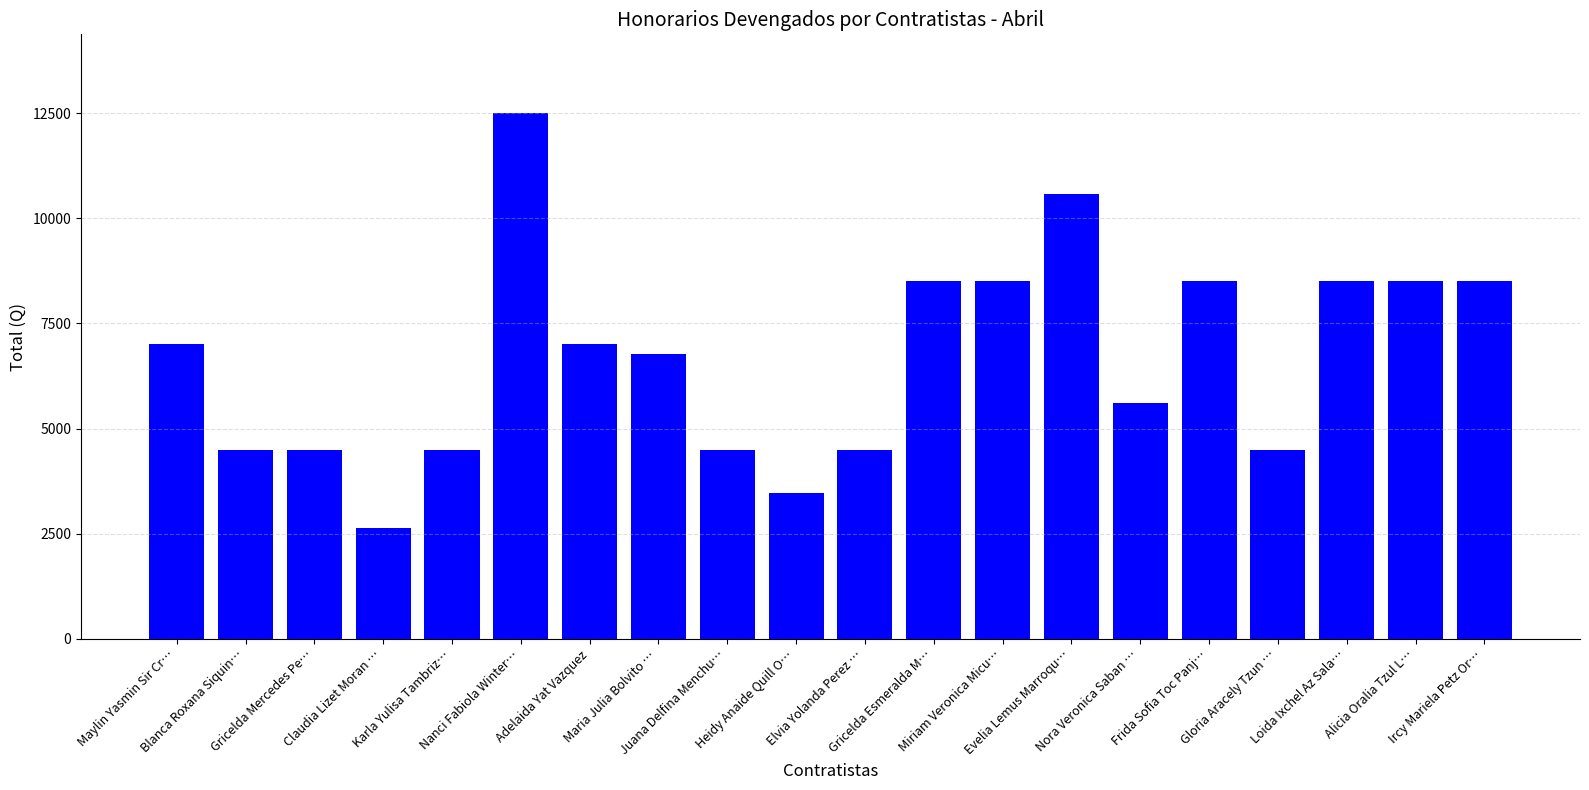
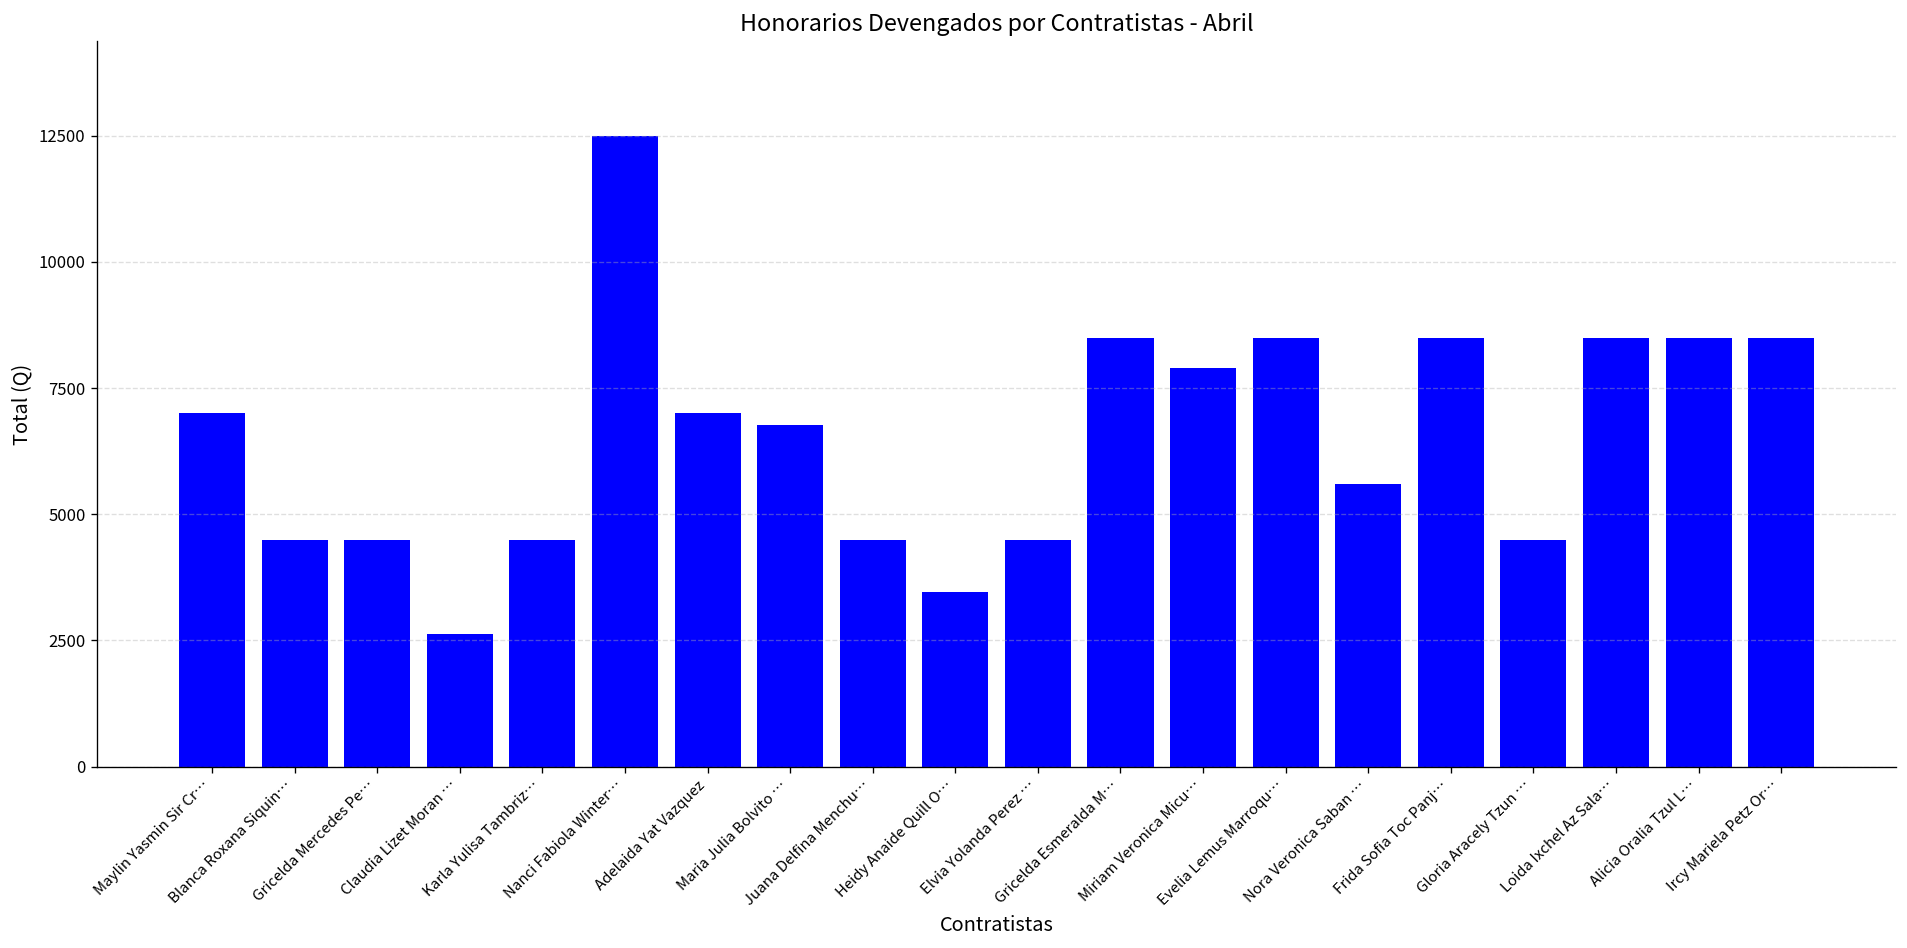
Miriam Veronica Micu…: 8500 -> 7900
Evelia Lemus Marroqu…: 10600 -> 8500
